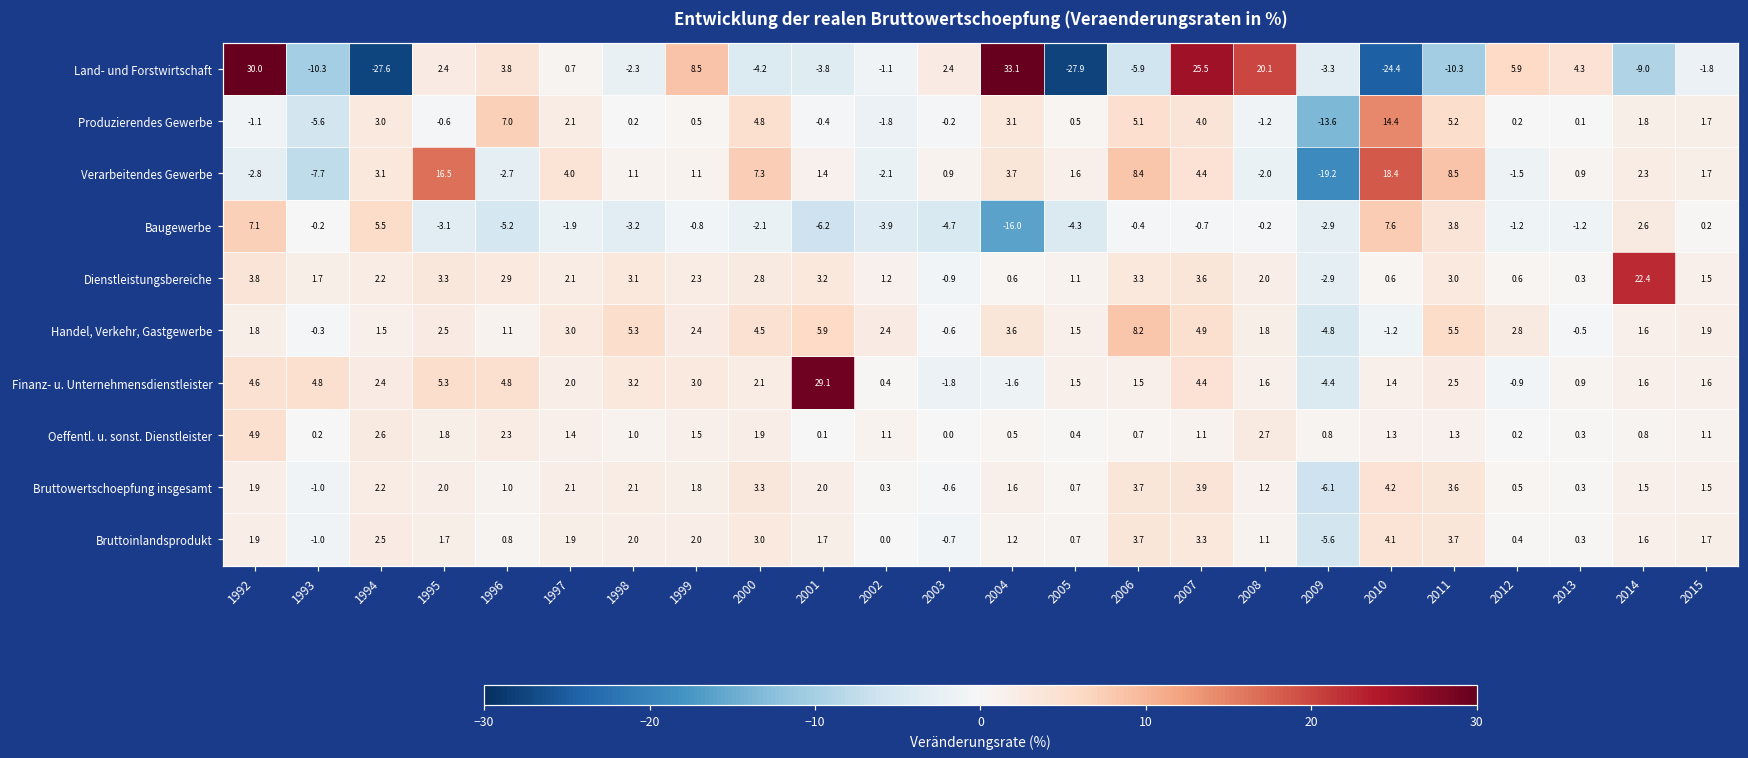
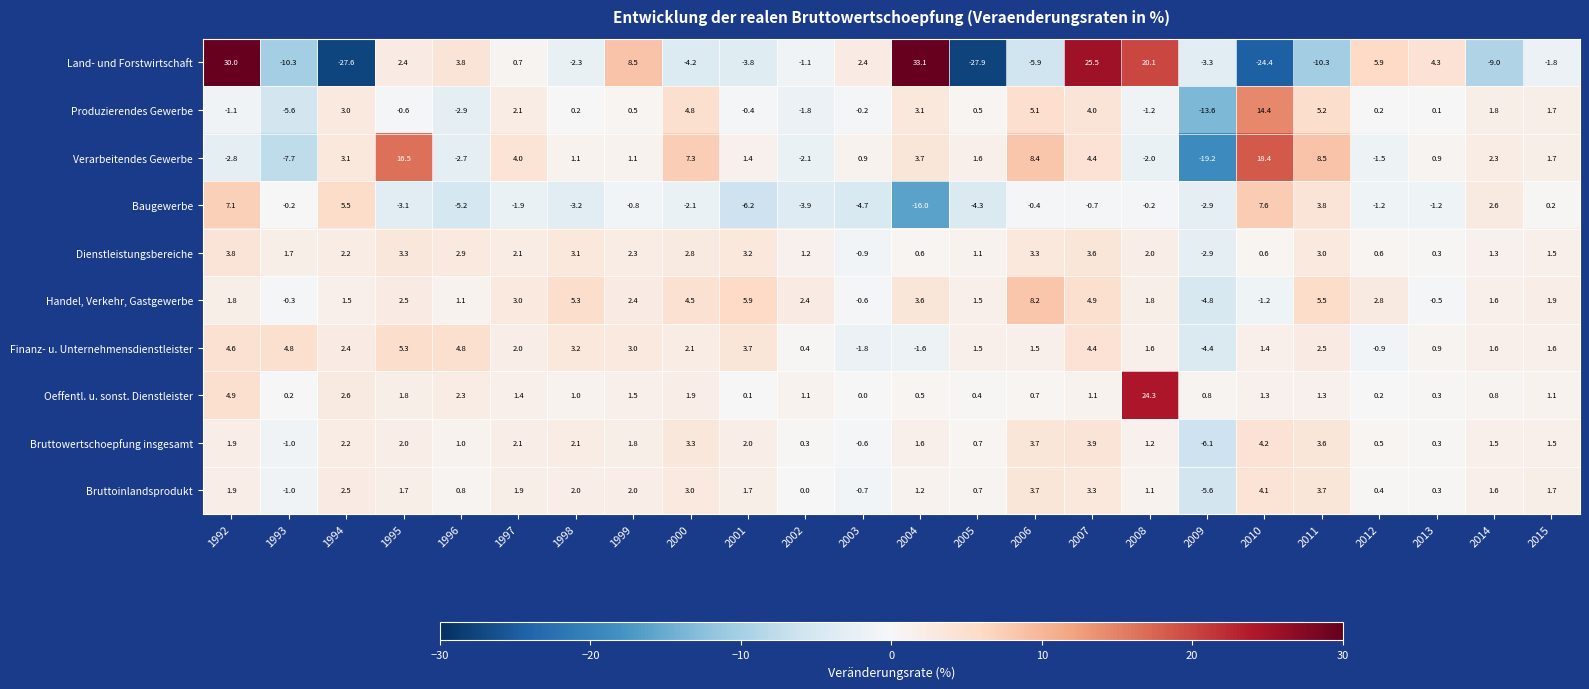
Produzierendes Gewerbe, 1996: 7.0 -> -2.9
Dienstleistungsbereiche, 2014: 22.4 -> 1.3
Finanz- u. Unternehmensdienstleister, 2001: 29.1 -> 3.7
Oeffentl. u. sonst. Dienstleister, 2008: 2.7 -> 24.3
